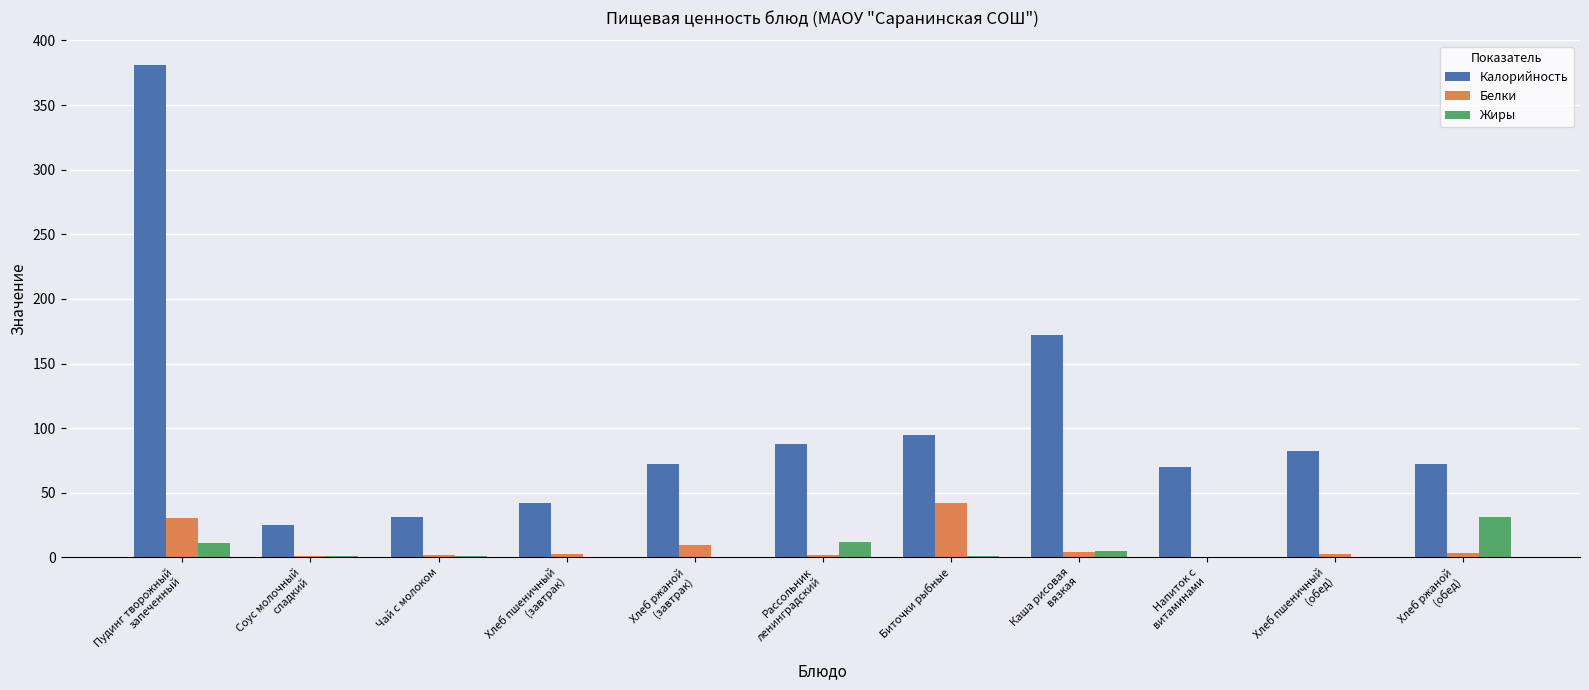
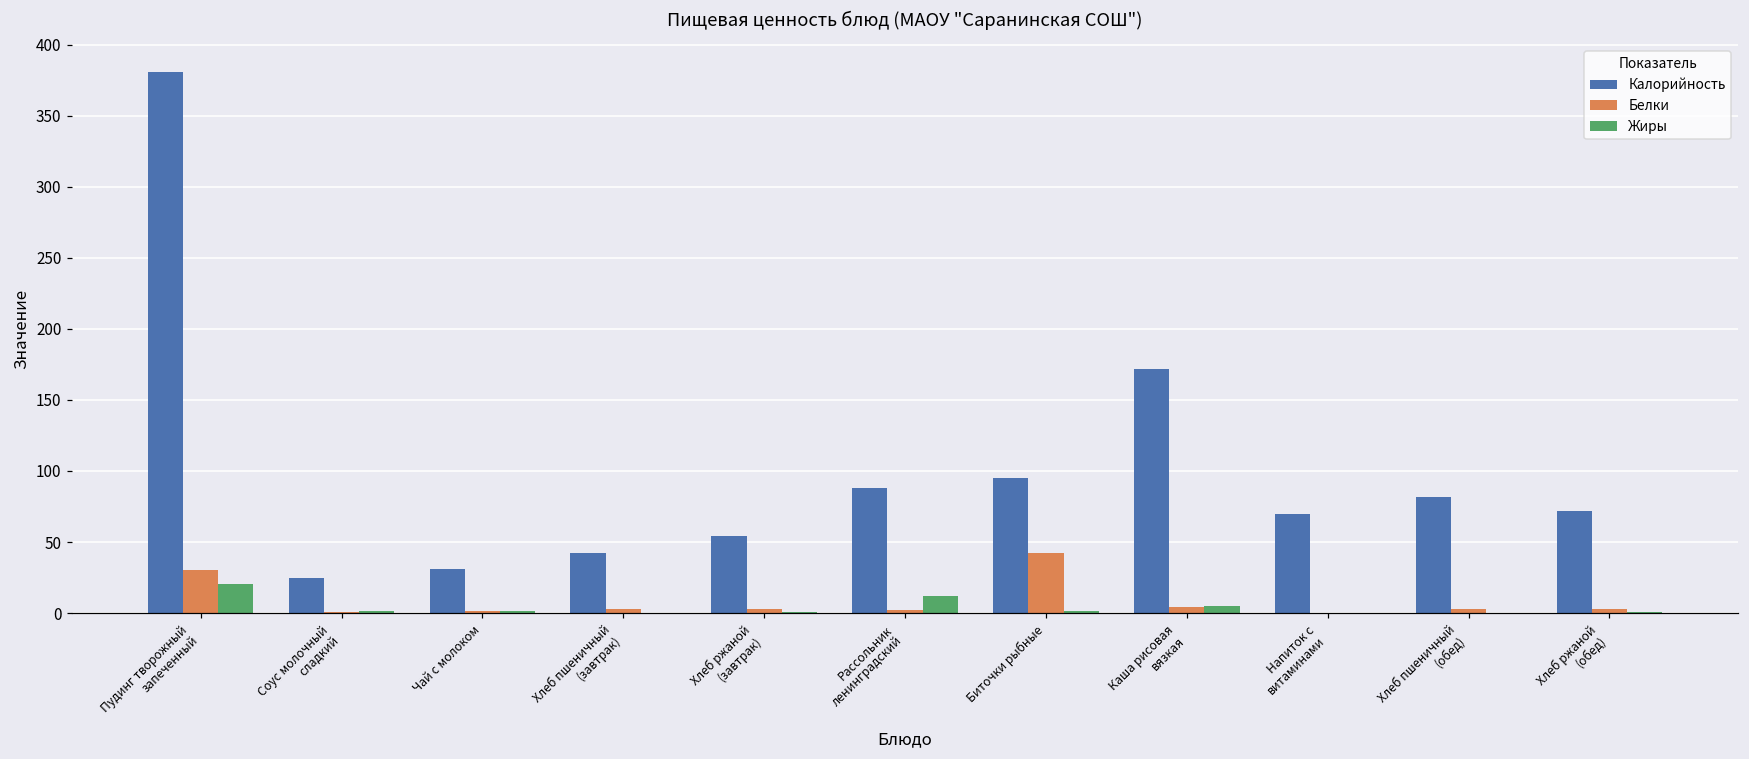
Жиры, Пудинг творожный запеченный: 11 -> 21
Калорийность, Хлеб ржаной (завтрак): 72 -> 54
Белки, Хлеб ржаной (завтрак): 10 -> 3
Жиры, Хлеб ржаной (обед): 31 -> 1
